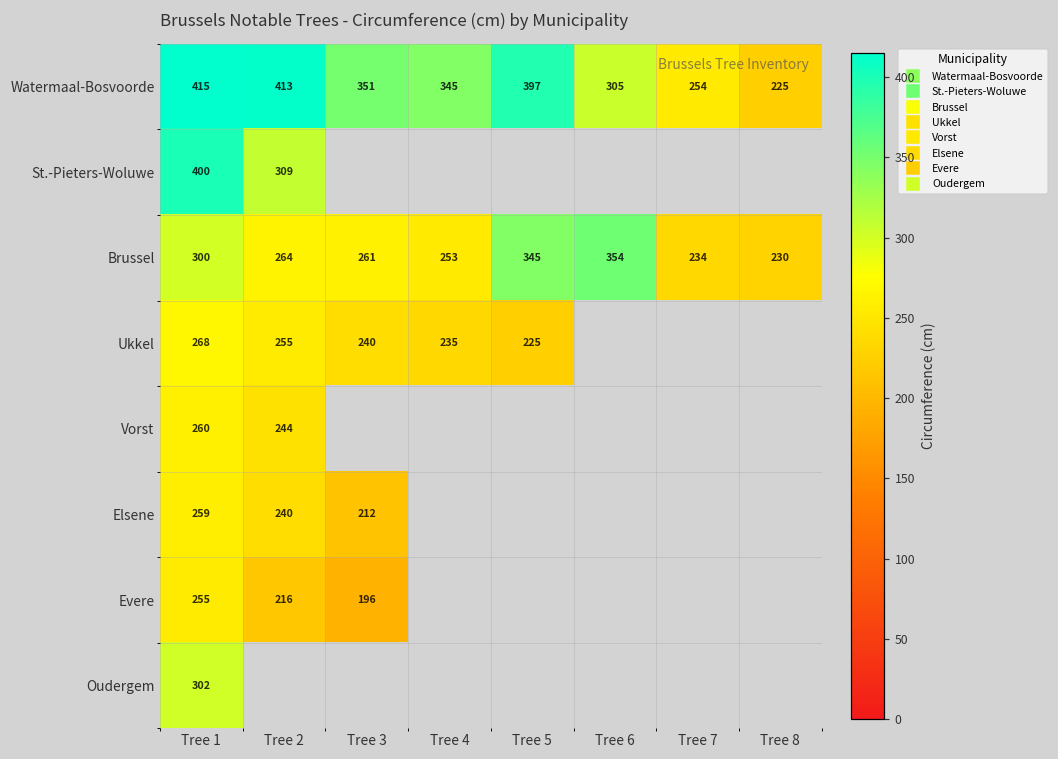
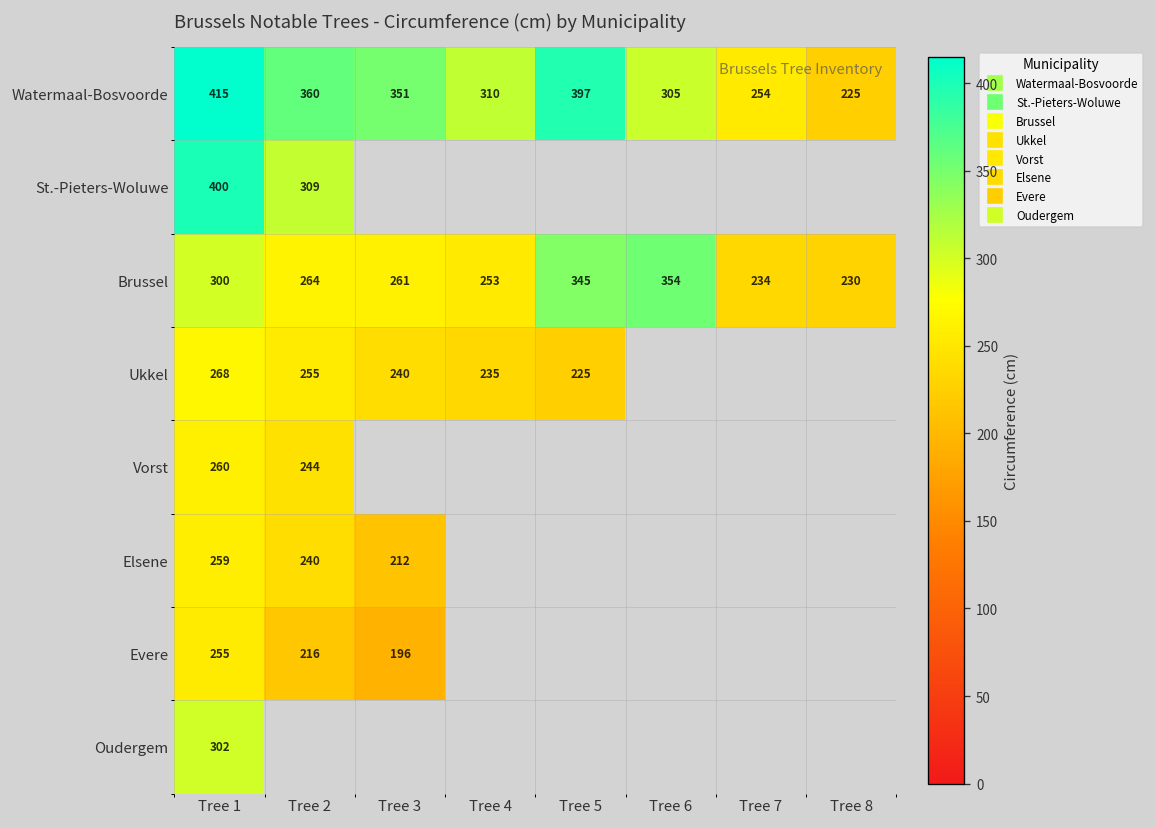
Watermaal-Bosvoorde, Tree 2: 413 -> 360
Watermaal-Bosvoorde, Tree 4: 345 -> 310
